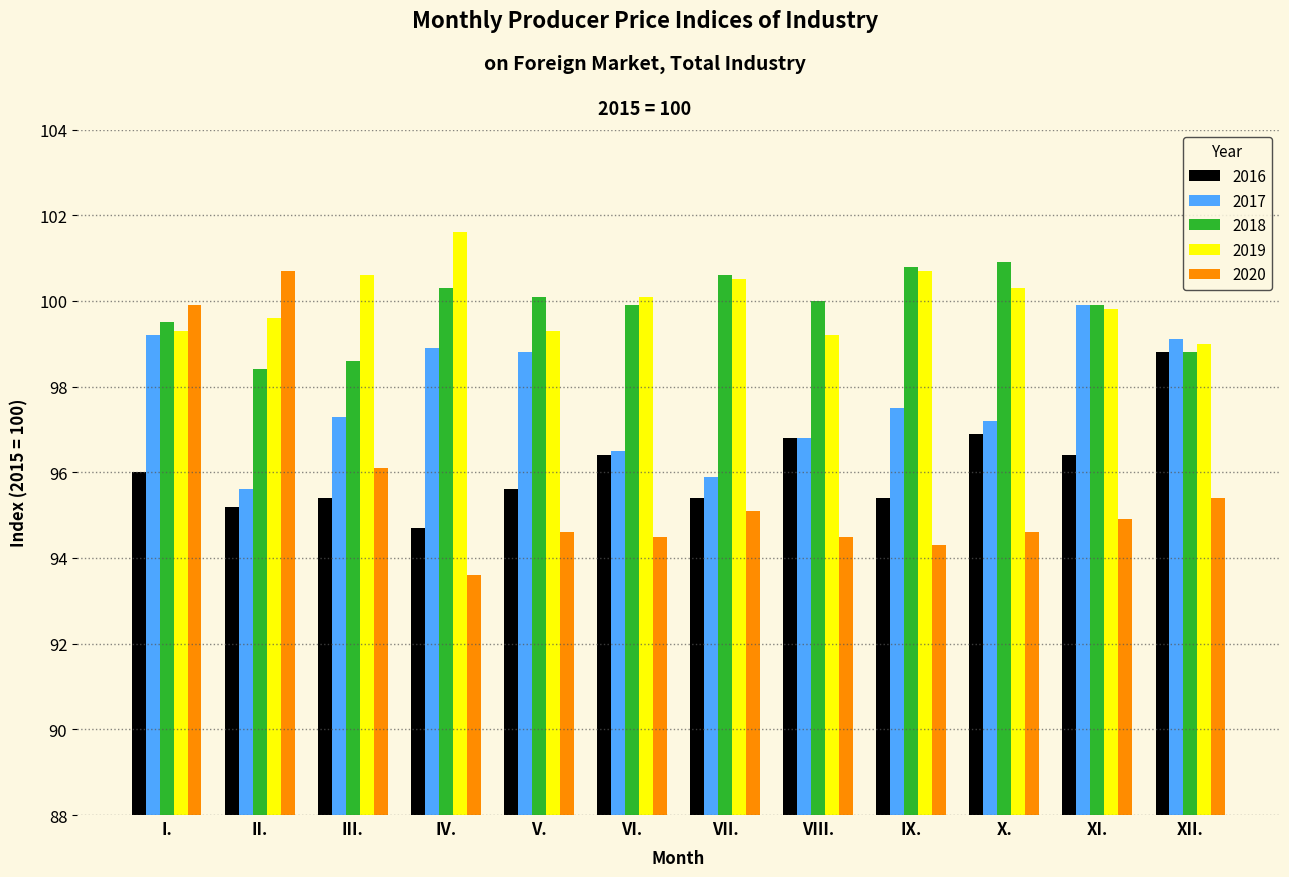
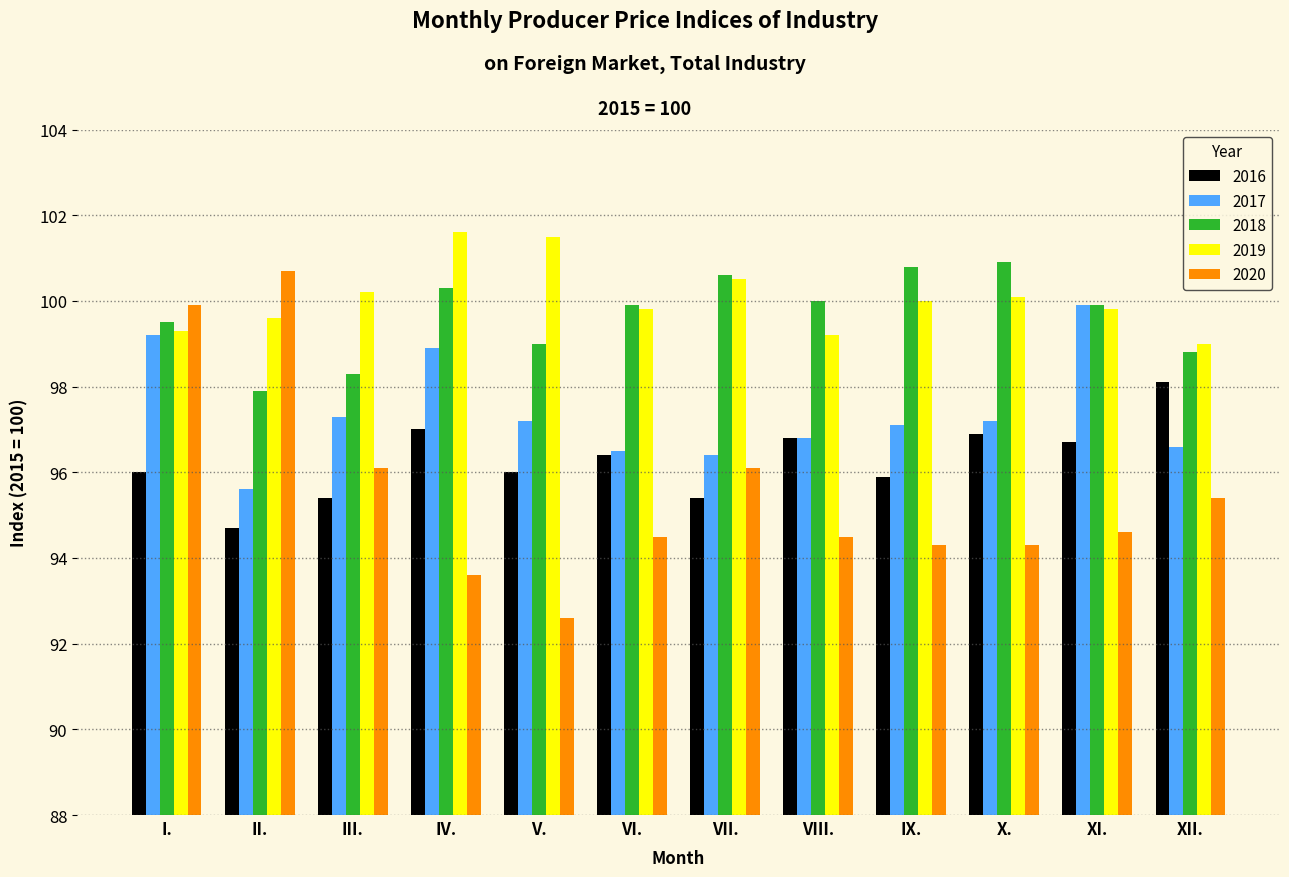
2016, II.: 95.2 -> 94.7
2018, II.: 98.4 -> 97.9
2018, III.: 98.6 -> 98.3
2019, III.: 100.6 -> 100.2
2016, IV.: 94.7 -> 97.0
2016, V.: 95.6 -> 96.0
2017, V.: 98.8 -> 97.2
2018, V.: 100.1 -> 99.0
2019, V.: 99.3 -> 101.5
2020, V.: 94.6 -> 92.6
2019, VI.: 100.1 -> 99.8
2017, VII.: 95.9 -> 96.4
2020, VII.: 95.1 -> 96.1
2016, IX.: 95.4 -> 95.9
2017, IX.: 97.5 -> 97.1
2019, IX.: 100.7 -> 100.0
2019, X.: 100.3 -> 100.1
2020, X.: 94.6 -> 94.3
2016, XI.: 96.4 -> 96.7
2020, XI.: 94.9 -> 94.6
2016, XII.: 98.8 -> 98.1
2017, XII.: 99.1 -> 96.6
